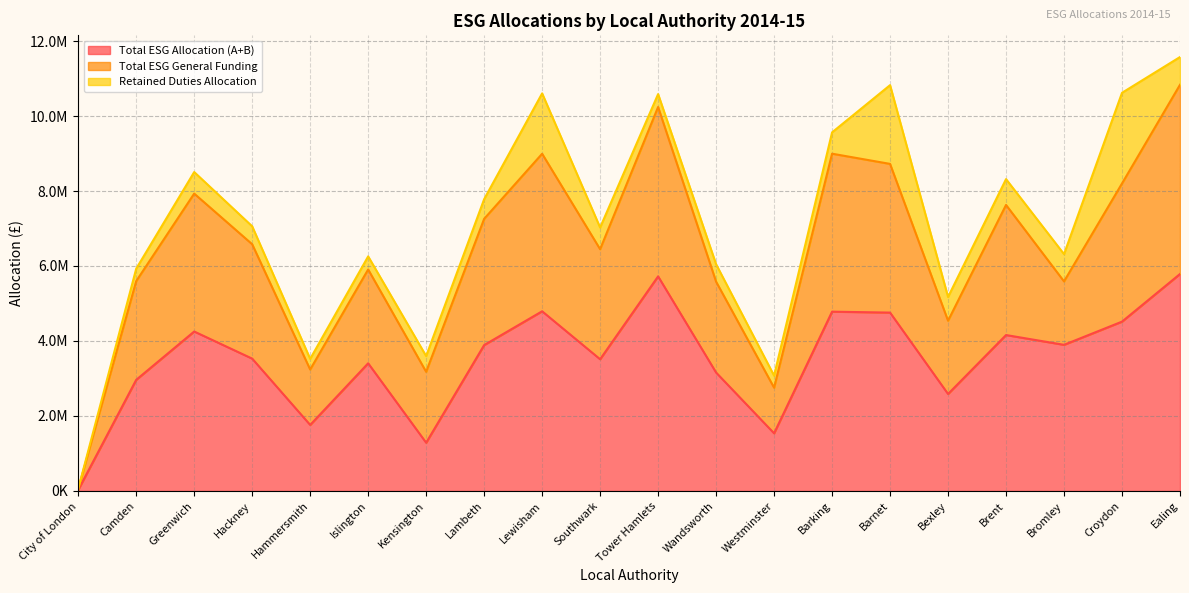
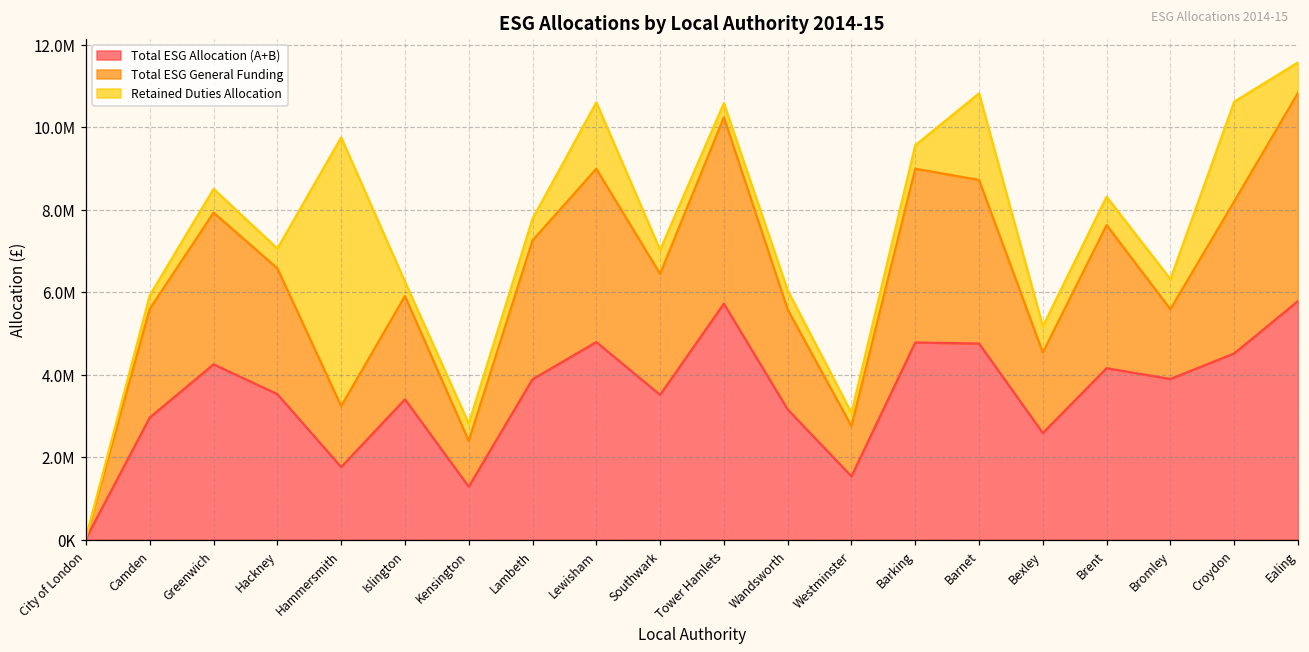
Retained Duties Allocation, Hammersmith: 300000 -> 6500000
Total ESG General Funding, Kensington: 1900000 -> 1100000
